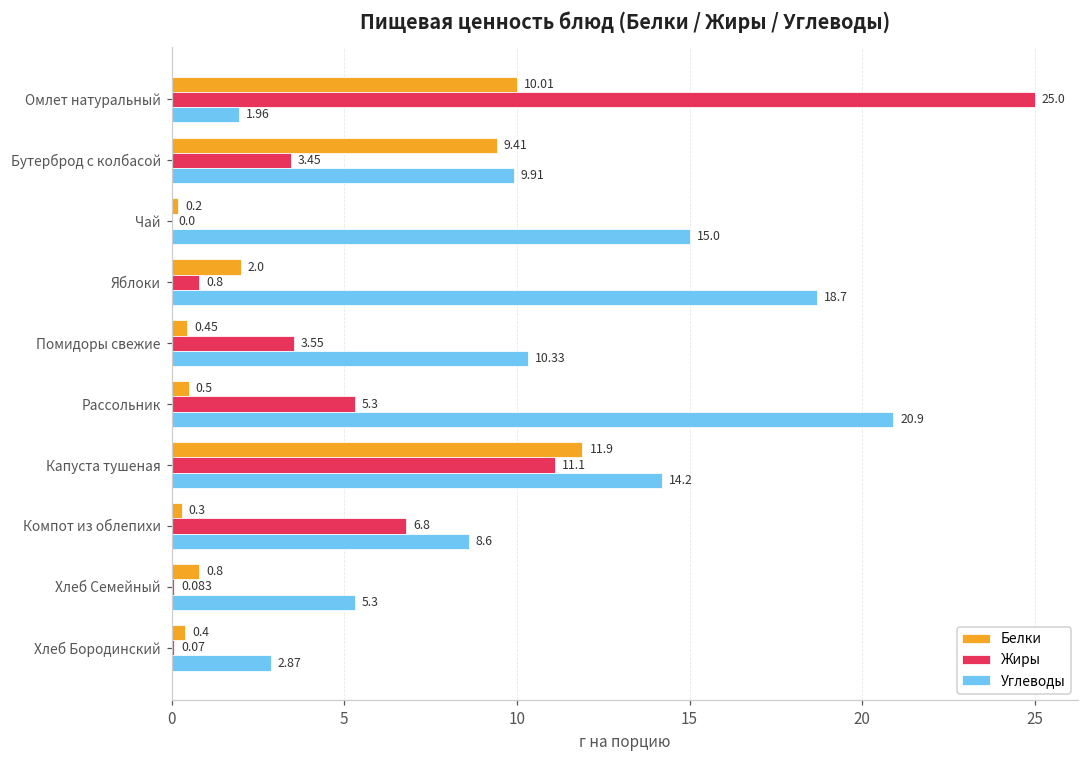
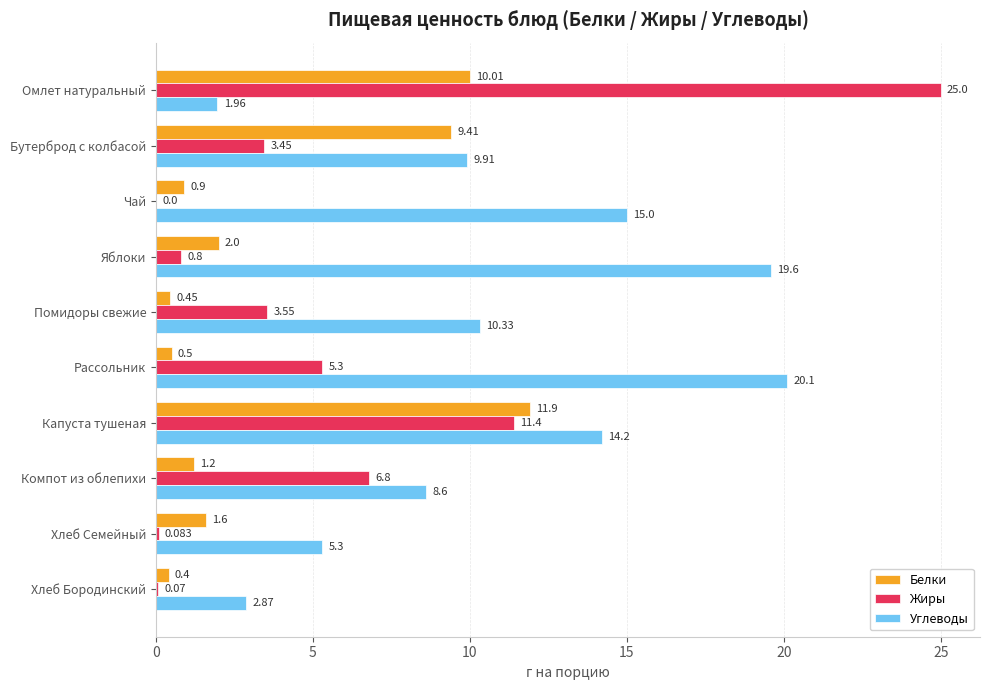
Белки, Чай: 0.2 -> 0.9
Углеводы, Яблоки: 18.7 -> 19.6
Углеводы, Рассольник: 20.9 -> 20.1
Жиры, Капуста тушеная: 11.1 -> 11.4
Белки, Компот из облепихи: 0.3 -> 1.2
Белки, Хлеб Семейный: 0.8 -> 1.6
